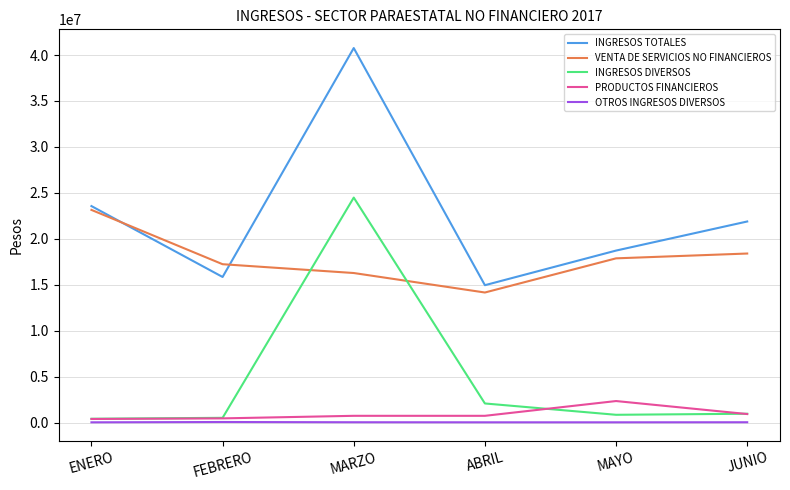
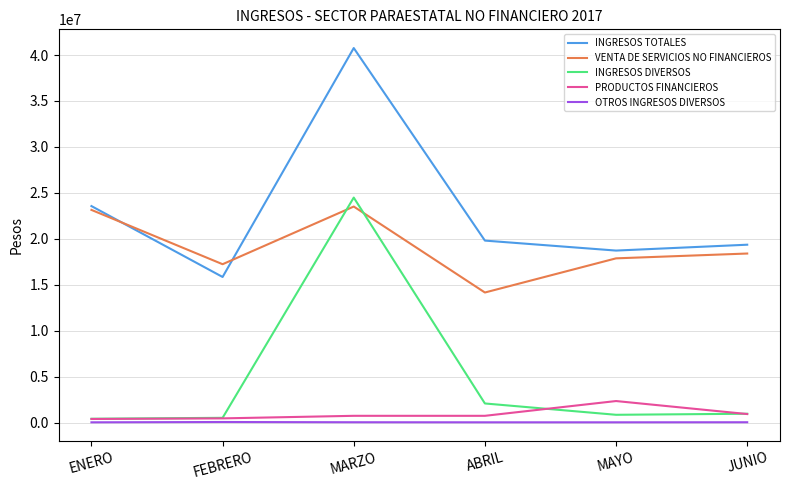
VENTA DE SERVICIOS NO FINANCIEROS, MARZO: 16000000 -> 24000000
INGRESOS TOTALES, ABRIL: 15000000 -> 20000000
INGRESOS TOTALES, JUNIO: 22000000 -> 19000000
